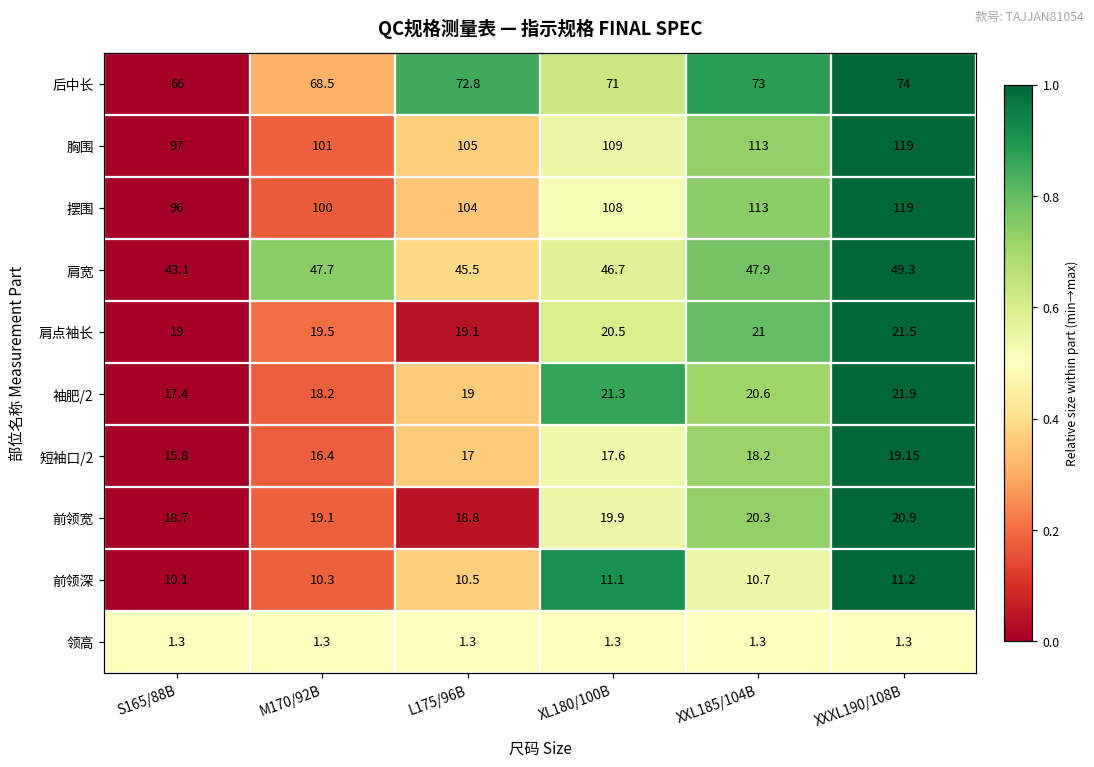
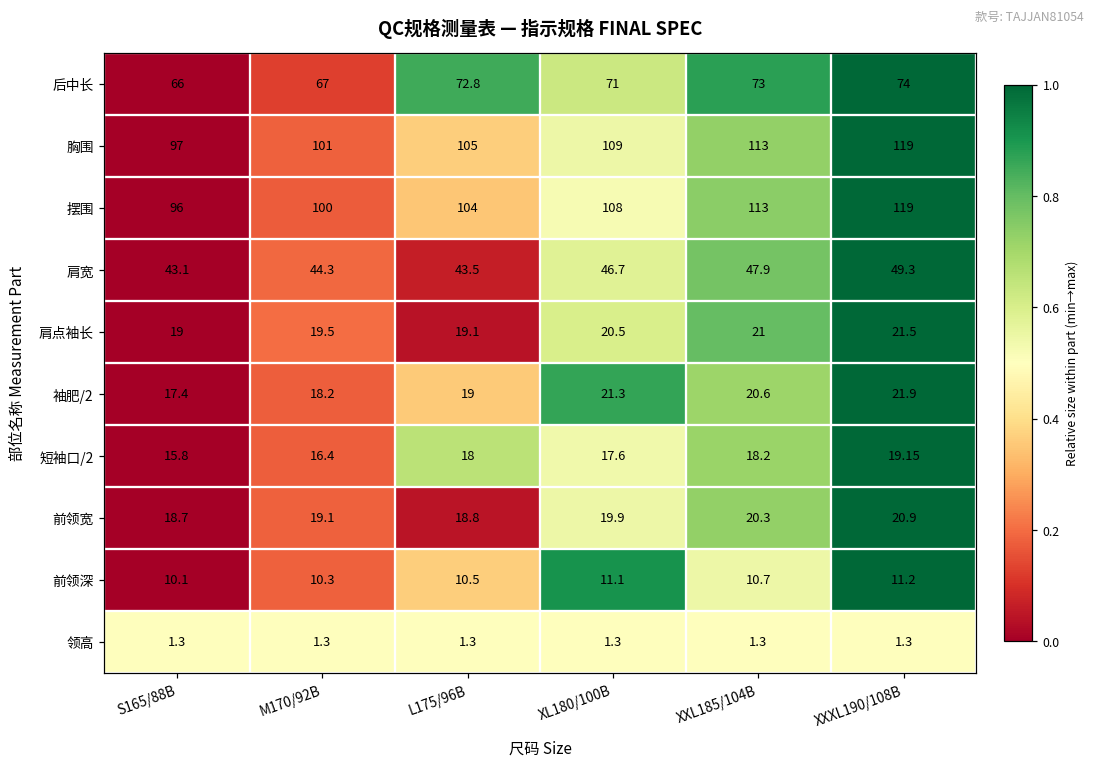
后中长, M170/92B: 68.5 -> 67
肩宽, M170/92B: 47.7 -> 44.3
肩宽, L175/96B: 45.5 -> 43.5
短袖口/2, L175/96B: 17 -> 18
